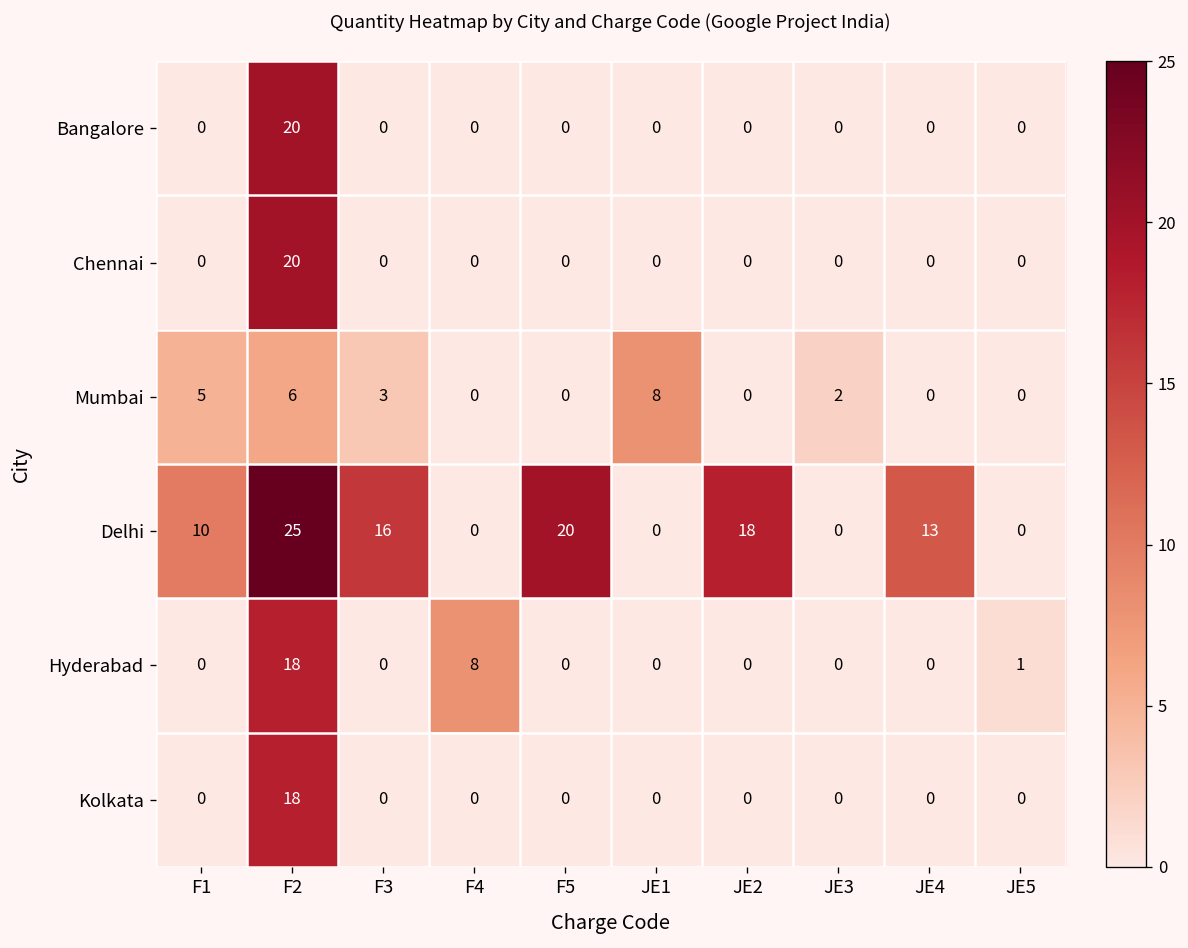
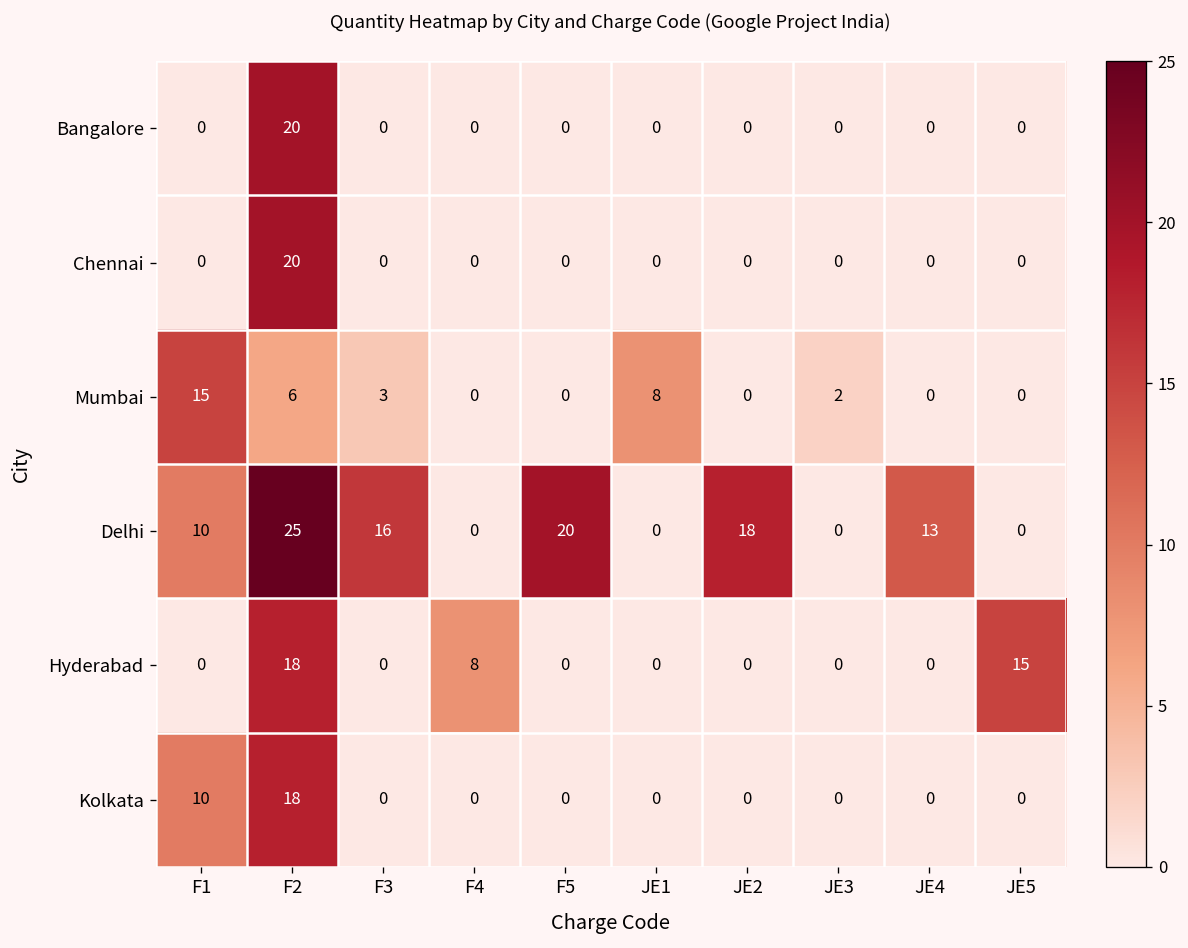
Mumbai, F1: 5 -> 15
Hyderabad, JE5: 1 -> 15
Kolkata, F1: 0 -> 10
